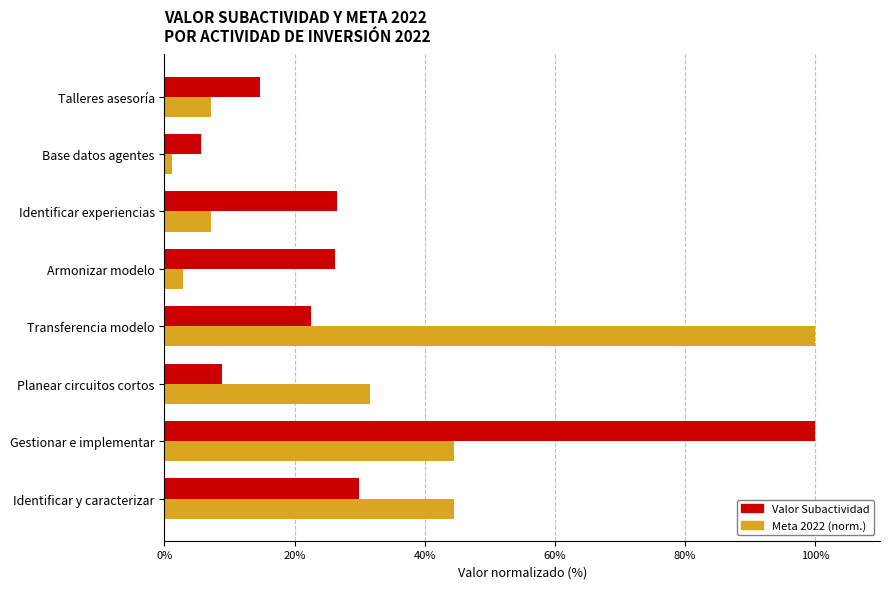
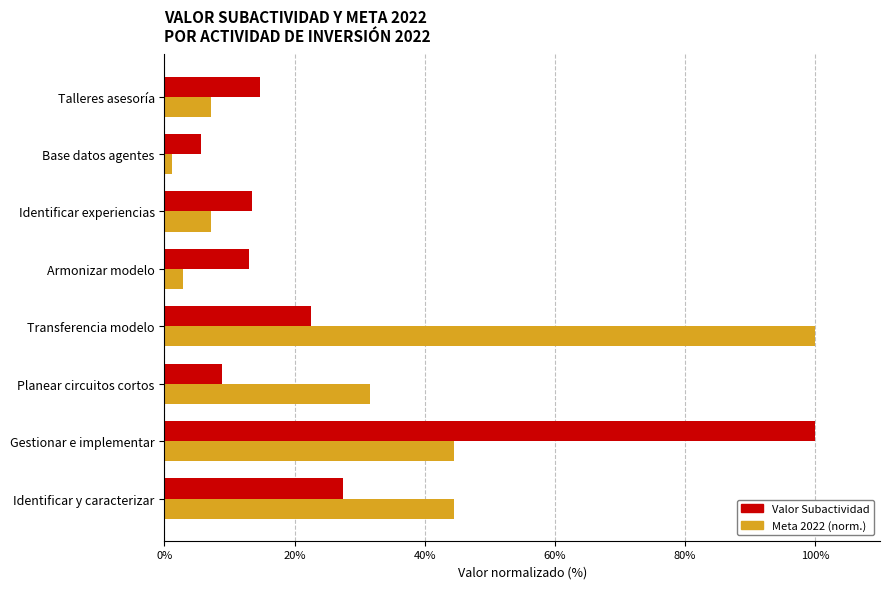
Valor Subactividad, Identificar experiencias: 27% -> 13%
Valor Subactividad, Armonizar modelo: 26% -> 13%
Valor Subactividad, Identificar y caracterizar: 30% -> 27%
